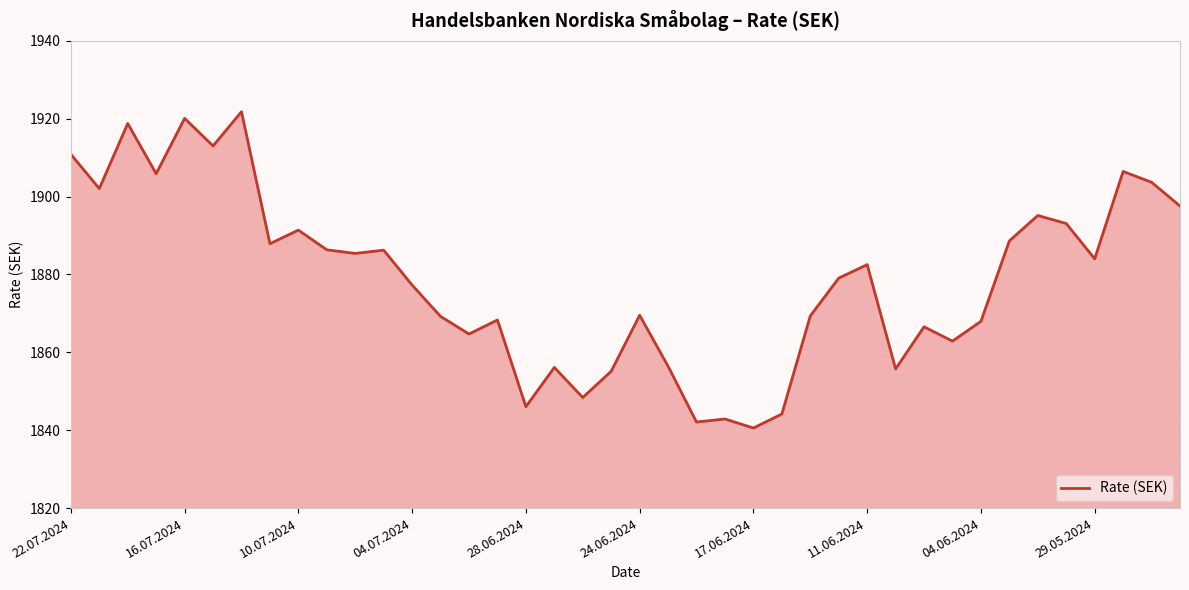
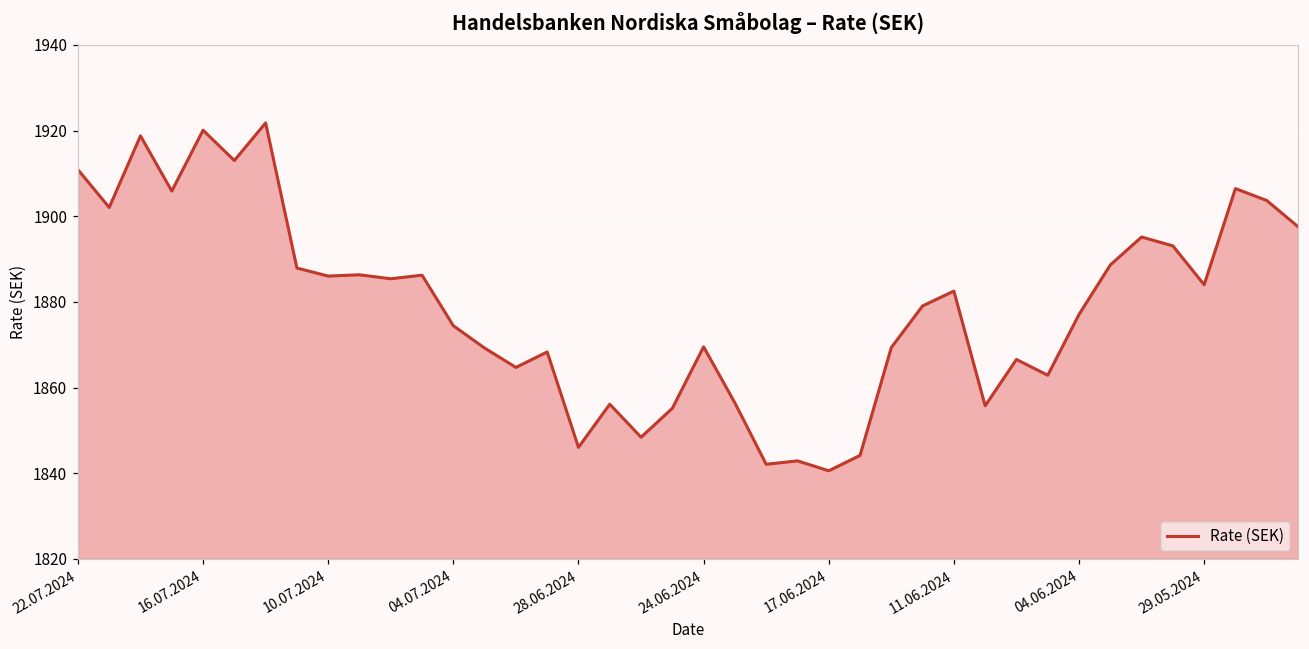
10.07.2024: 1891 -> 1886
04.07.2024: 1877 -> 1874
04.06.2024: 1868 -> 1877
